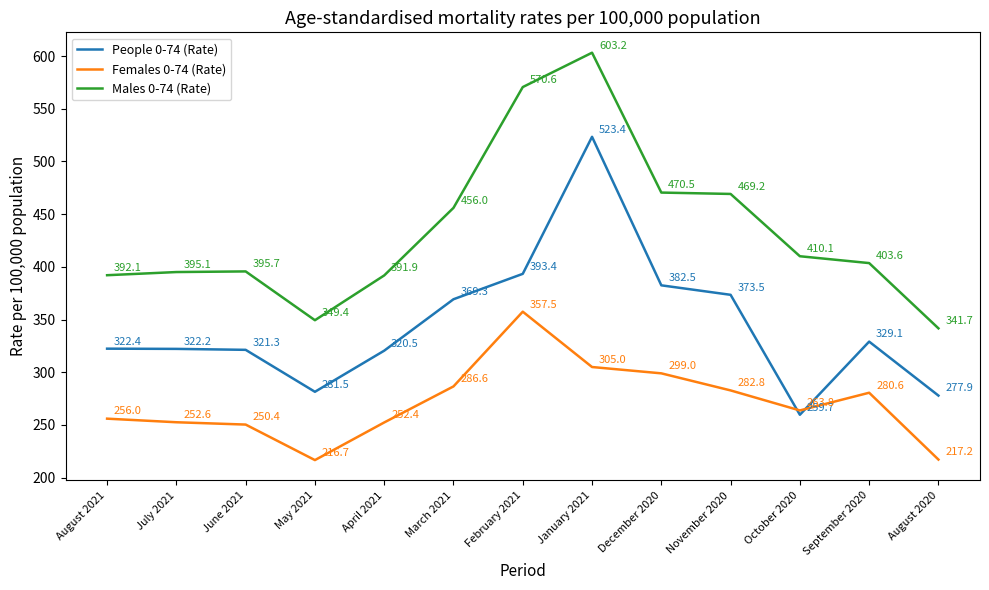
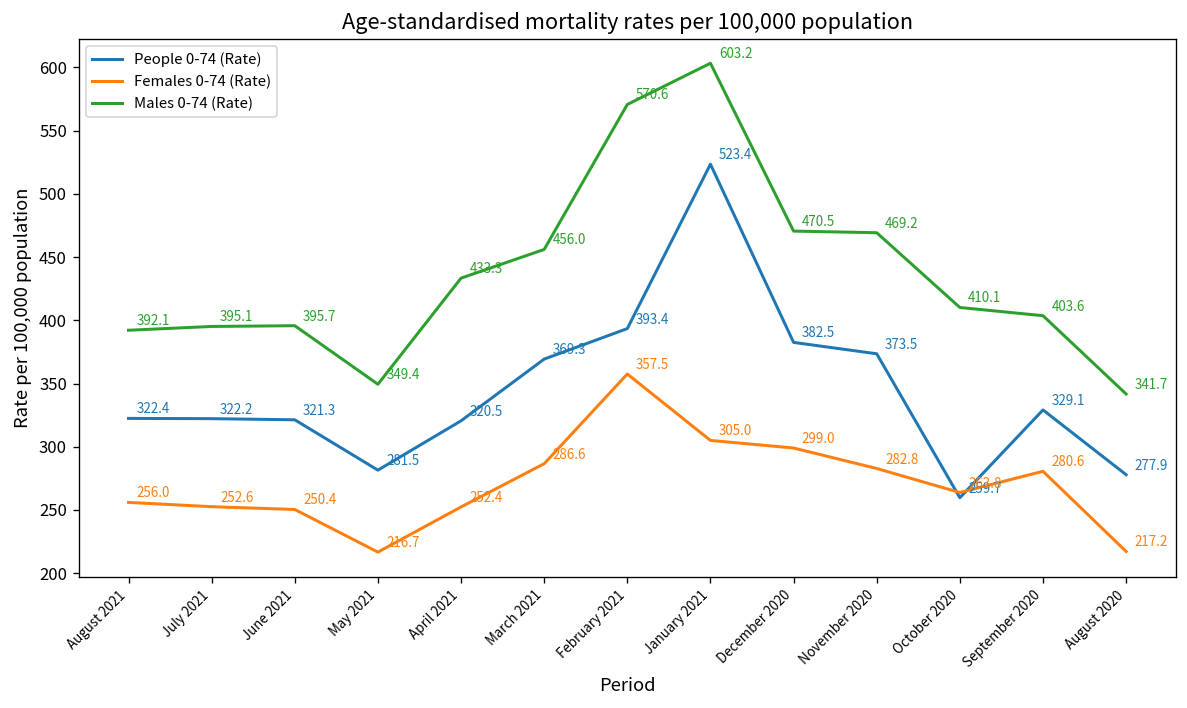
Males 0-74 (Rate), April 2021: 391.9 -> 433.3
